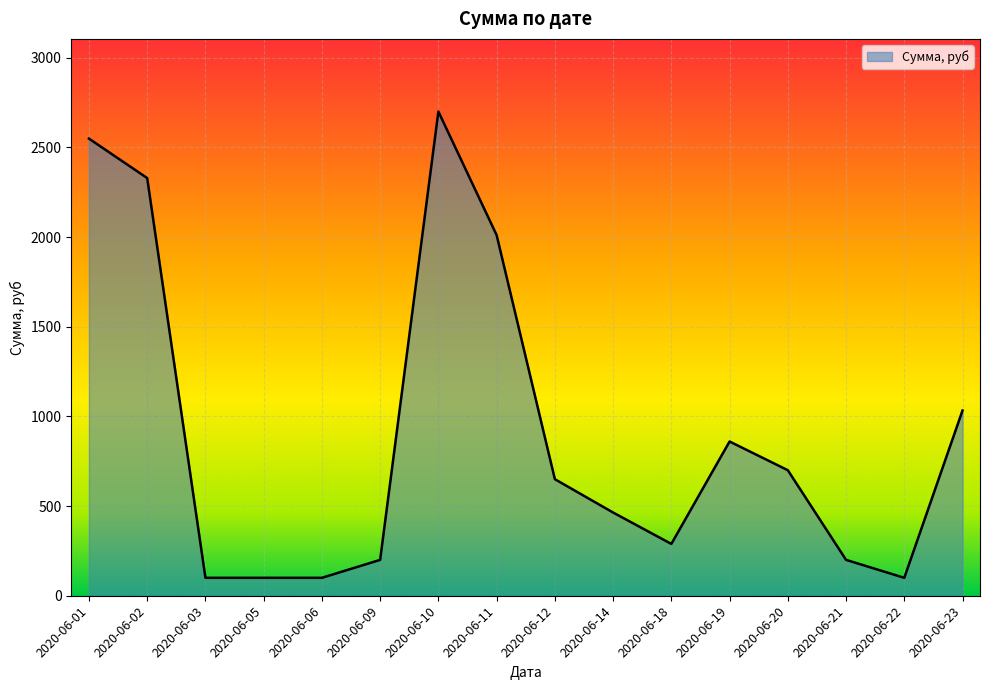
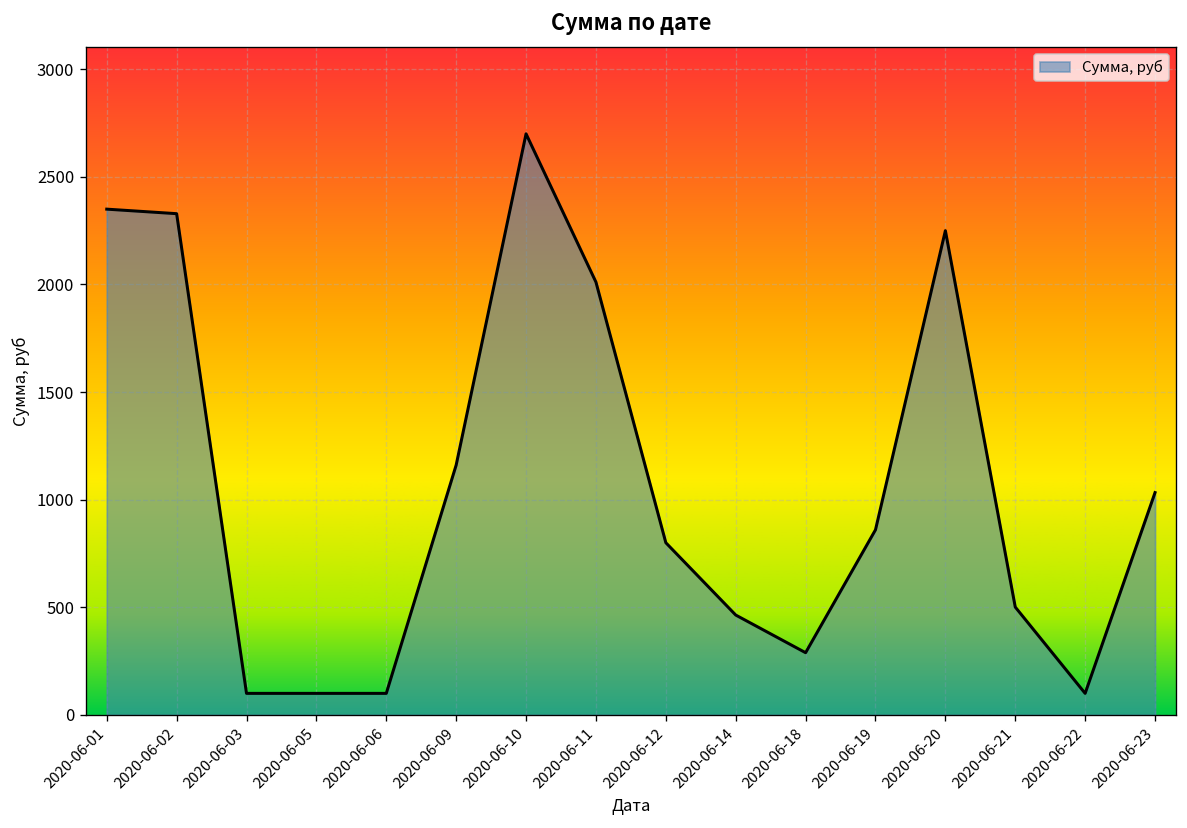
2020-06-01: 2550 -> 2350
2020-06-09: 200 -> 1160
2020-06-12: 650 -> 800
2020-06-20: 700 -> 2250
2020-06-21: 200 -> 500
